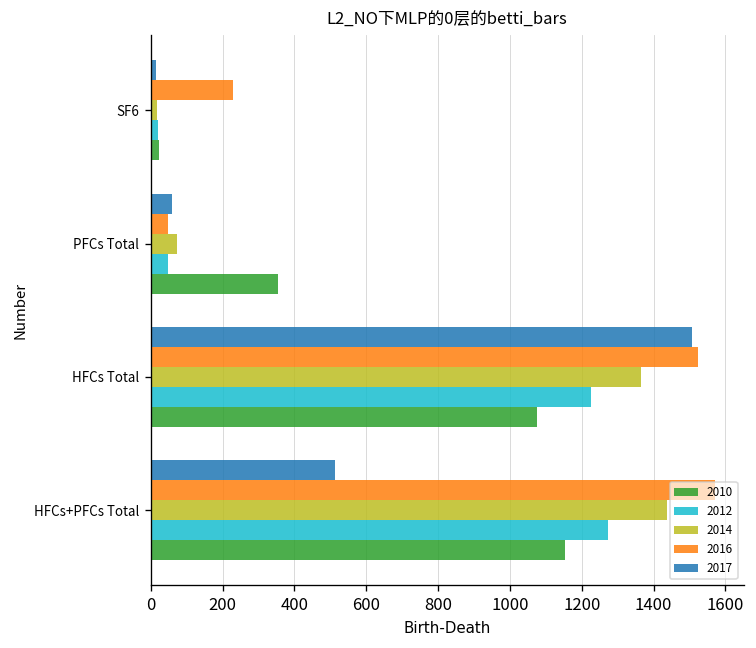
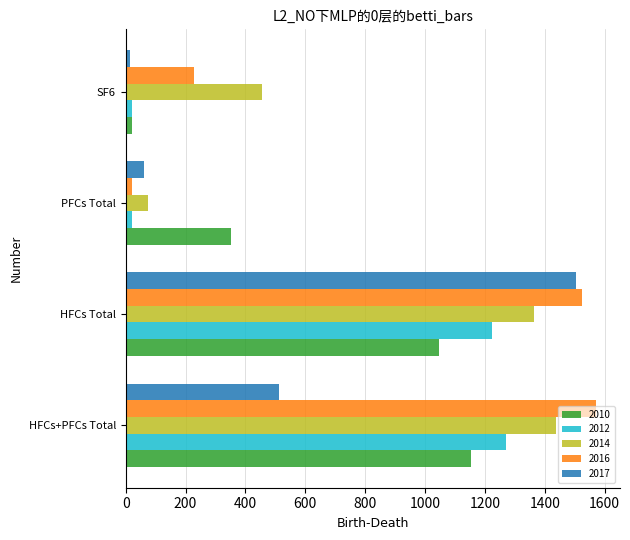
2014, SF6: 20 -> 450
2016, PFCs Total: 50 -> 20
2012, PFCs Total: 50 -> 20
2010, HFCs Total: 1080 -> 1050
